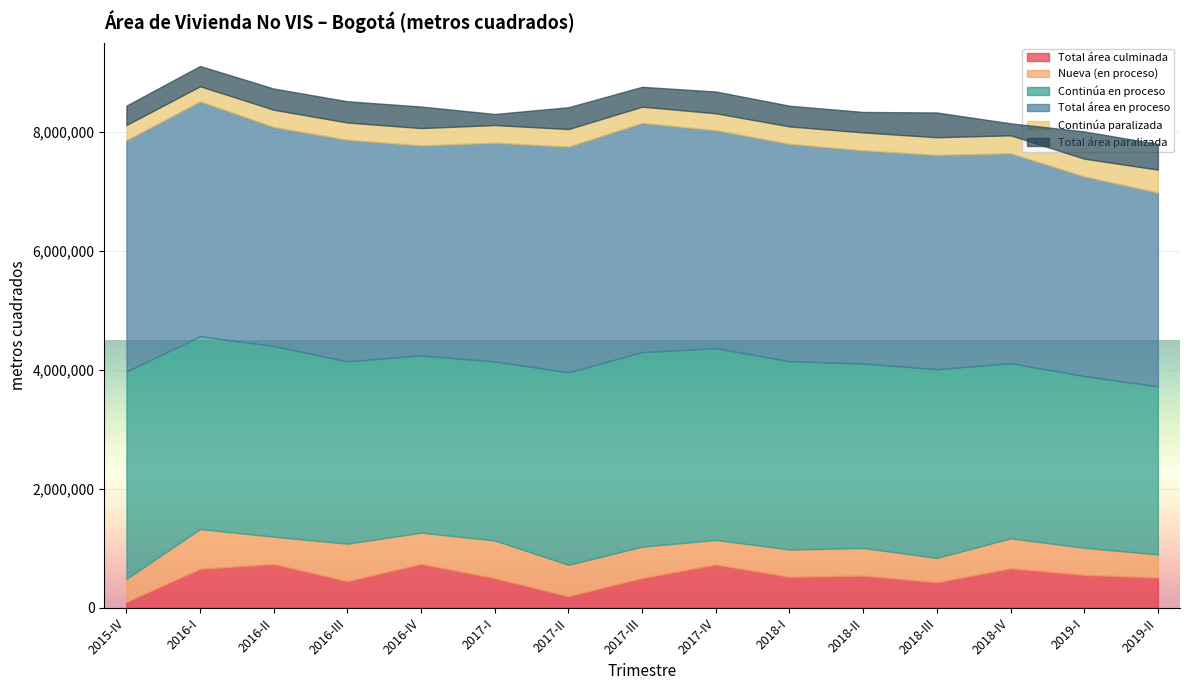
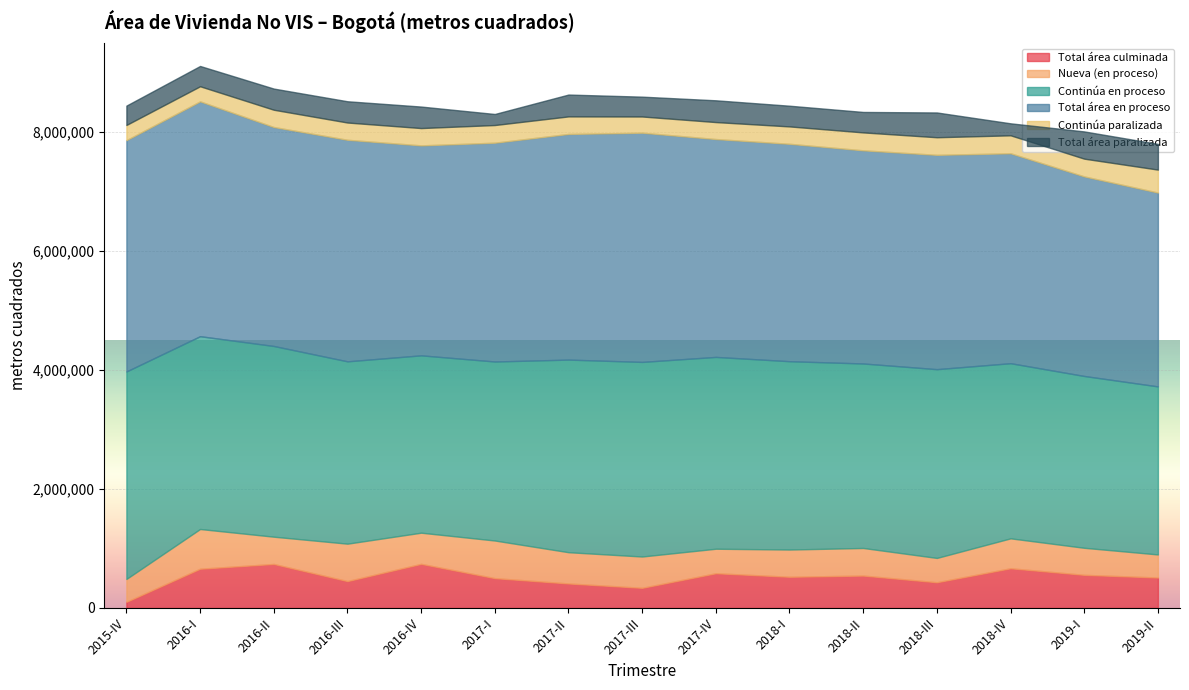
Total área culminada, 2017-II: 200,000 -> 400,000
Total área culminada, 2017-III: 500,000 -> 300,000
Total área culminada, 2017-IV: 700,000 -> 600,000
